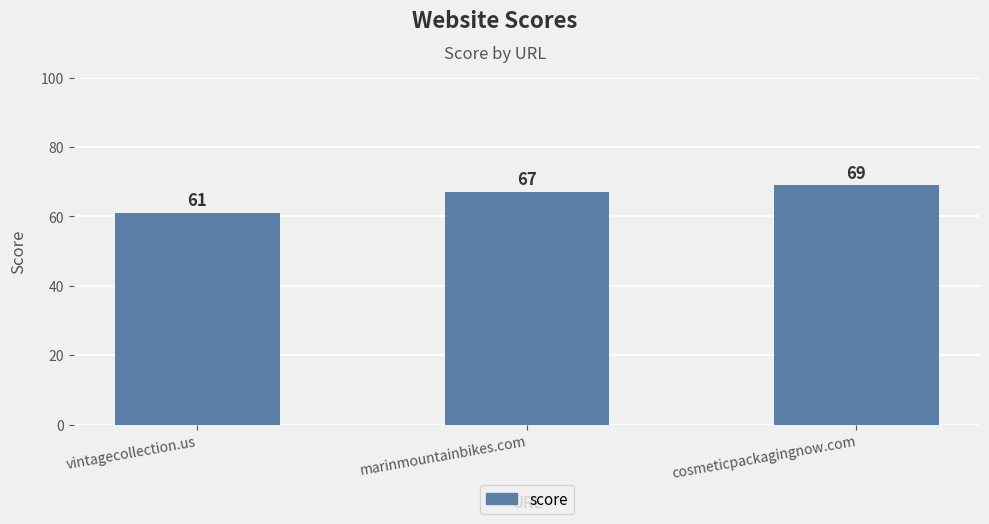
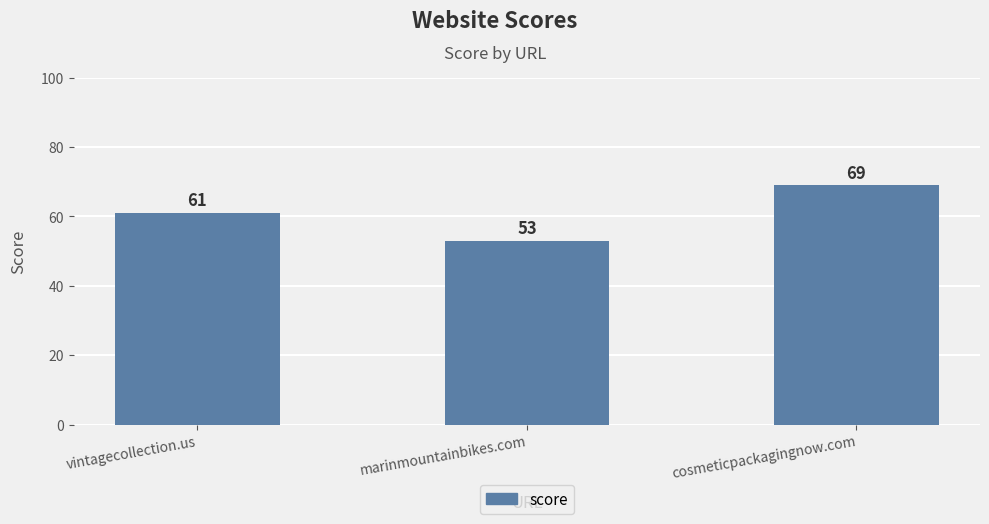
marinmountainbikes.com: 67 -> 53
